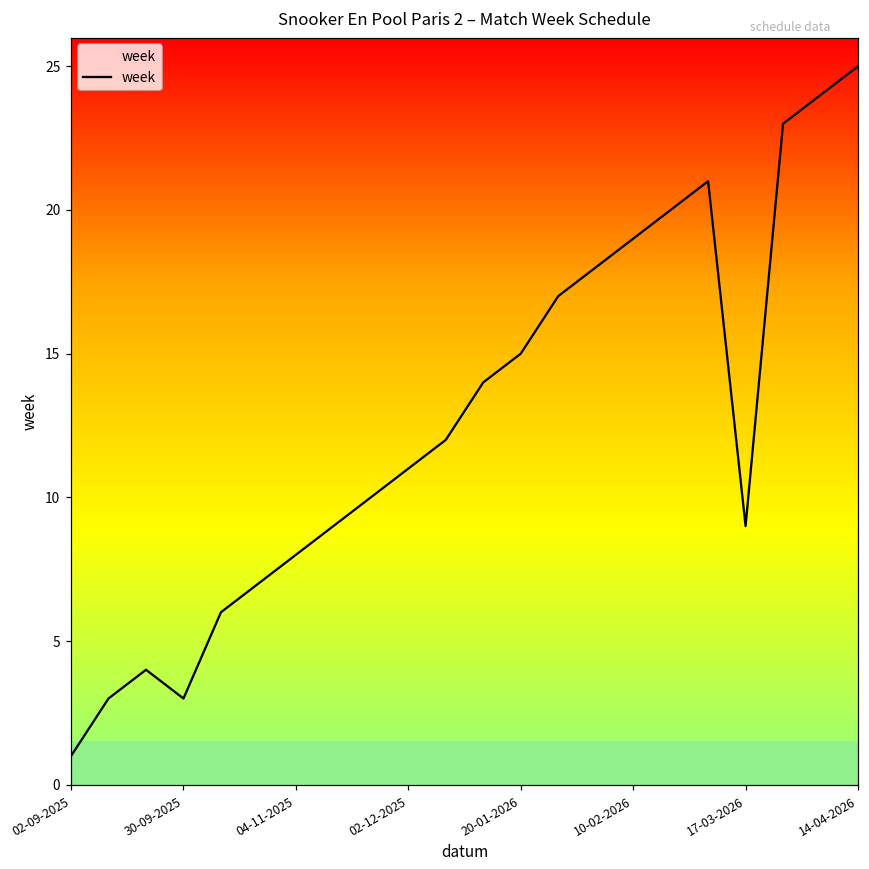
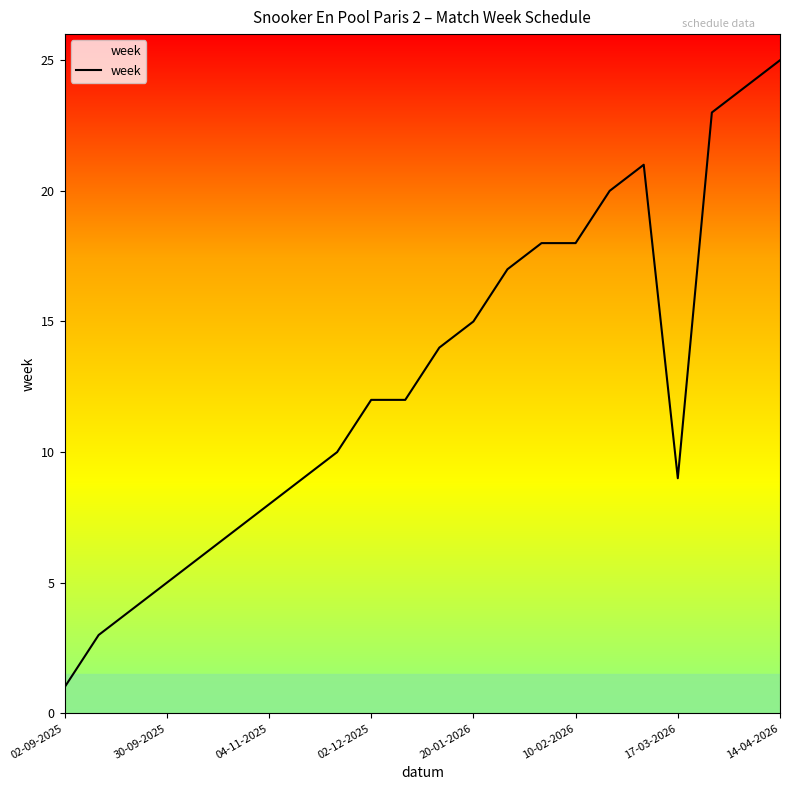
30-09-2025: 3 -> 5
02-12-2025: 11 -> 12
10-02-2026: 19 -> 18
